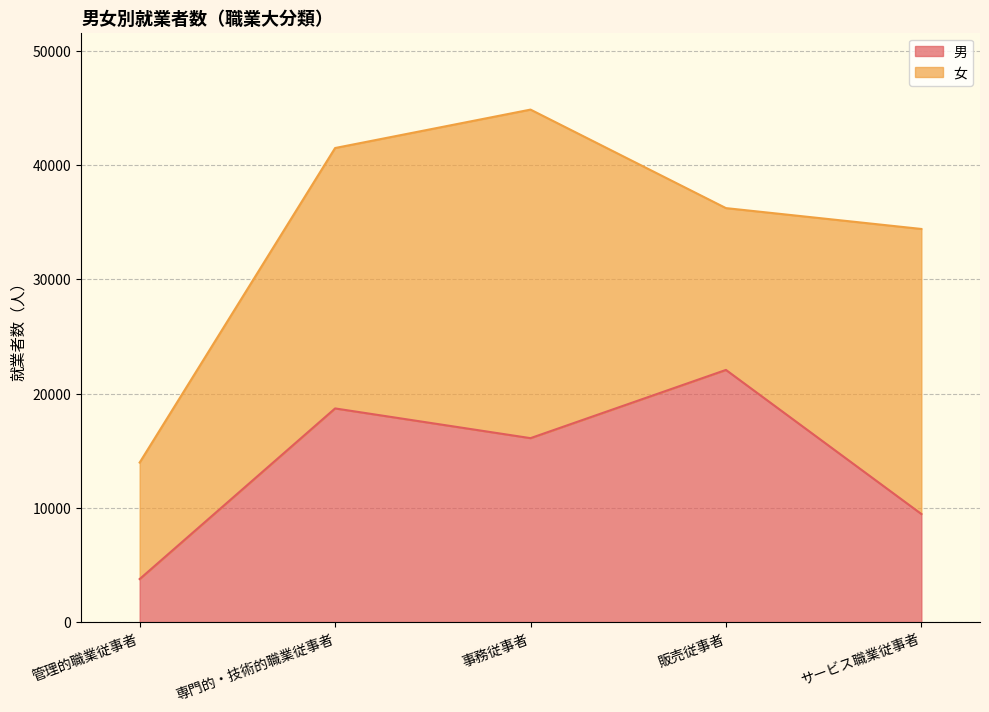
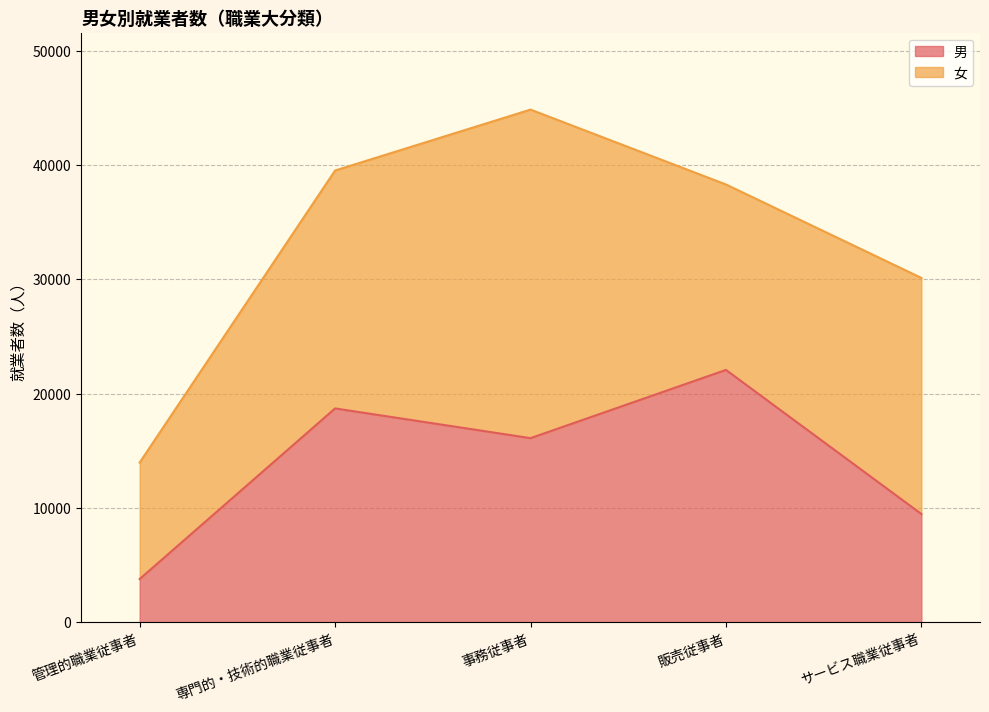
女, 専門的・技術的職業従事者: 22800 -> 20800
女, 販売従事者: 14200 -> 16200
女, サービス職業従事者: 24900 -> 20700
